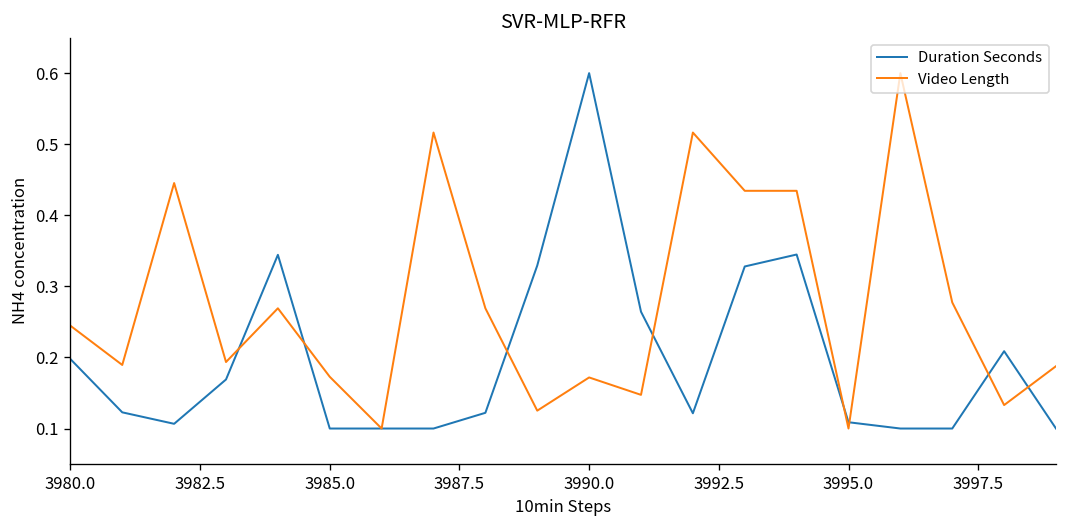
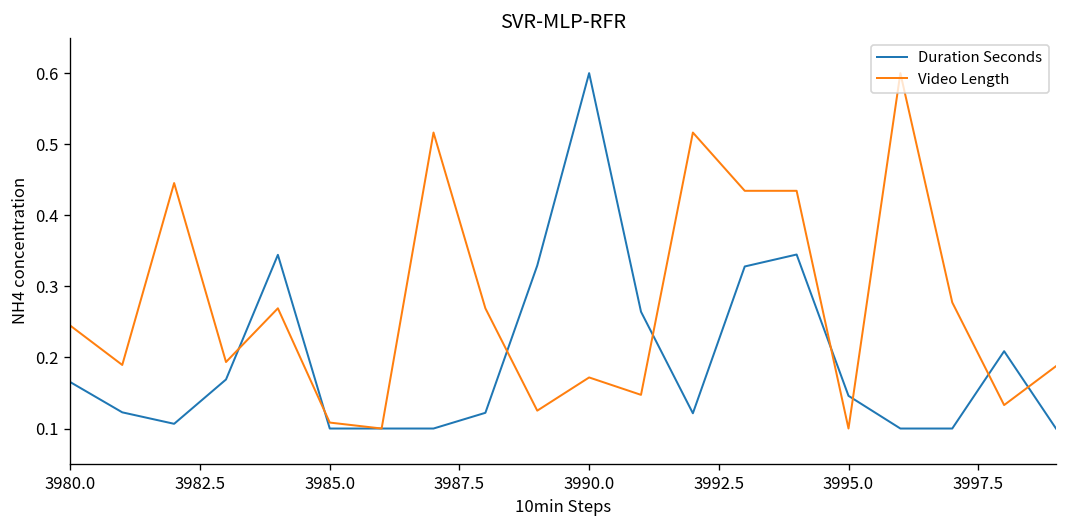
Duration Seconds, 3980.0: 0.20 -> 0.17
Video Length, 3985.0: 0.17 -> 0.11
Duration Seconds, 3995.0: 0.11 -> 0.15
